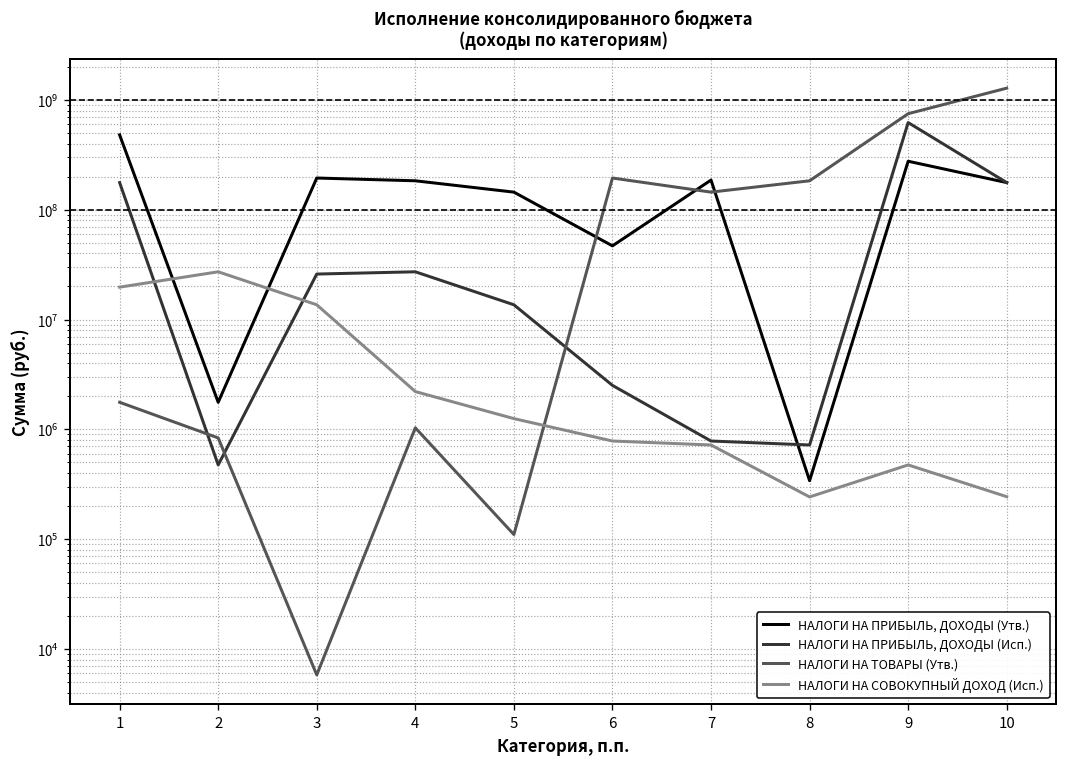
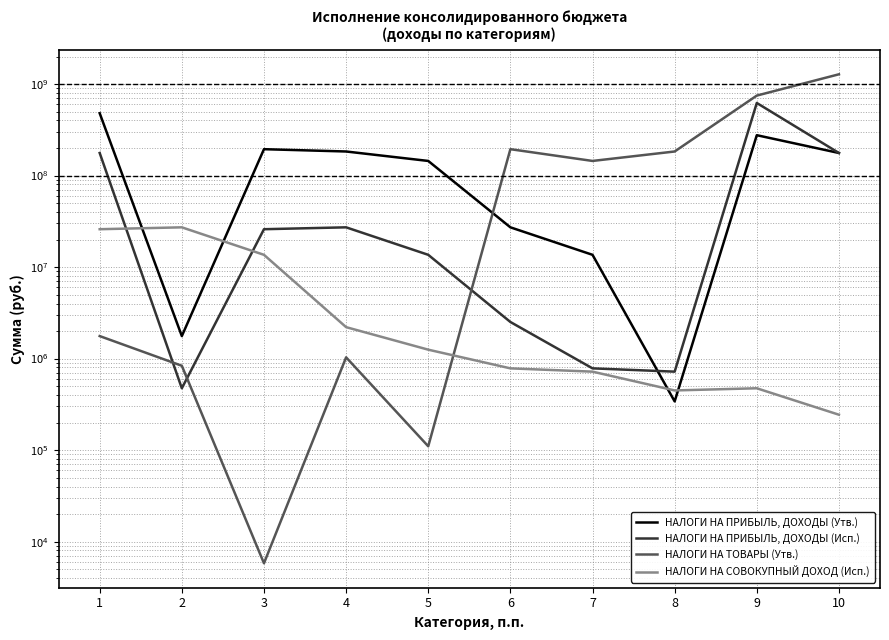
НАЛОГИ НА СОВОКУПНЫЙ ДОХОД (Исп.), 1: 20000000 -> 26000000
НАЛОГИ НА ПРИБЫЛЬ, ДОХОДЫ (Утв.), 6: 50000000 -> 27000000
НАЛОГИ НА ПРИБЫЛЬ, ДОХОДЫ (Утв.), 7: 190000000 -> 14000000
НАЛОГИ НА СОВОКУПНЫЙ ДОХОД (Исп.), 8: 240000 -> 400000
